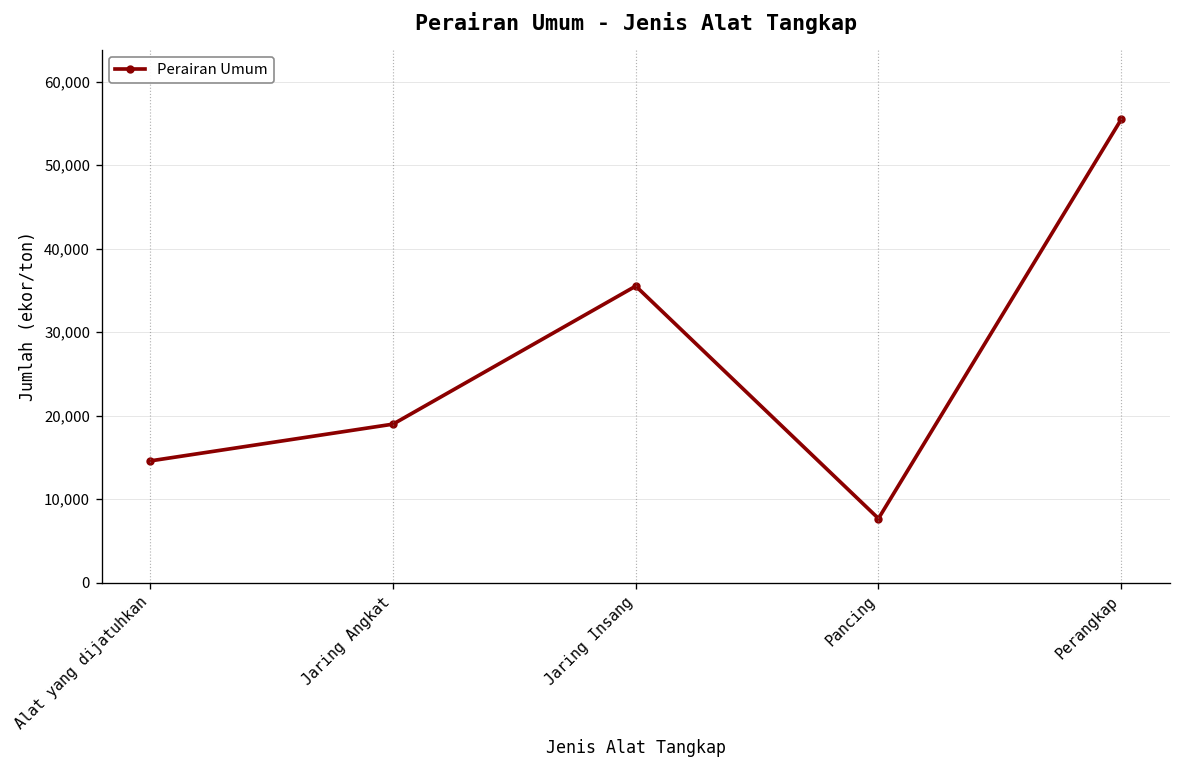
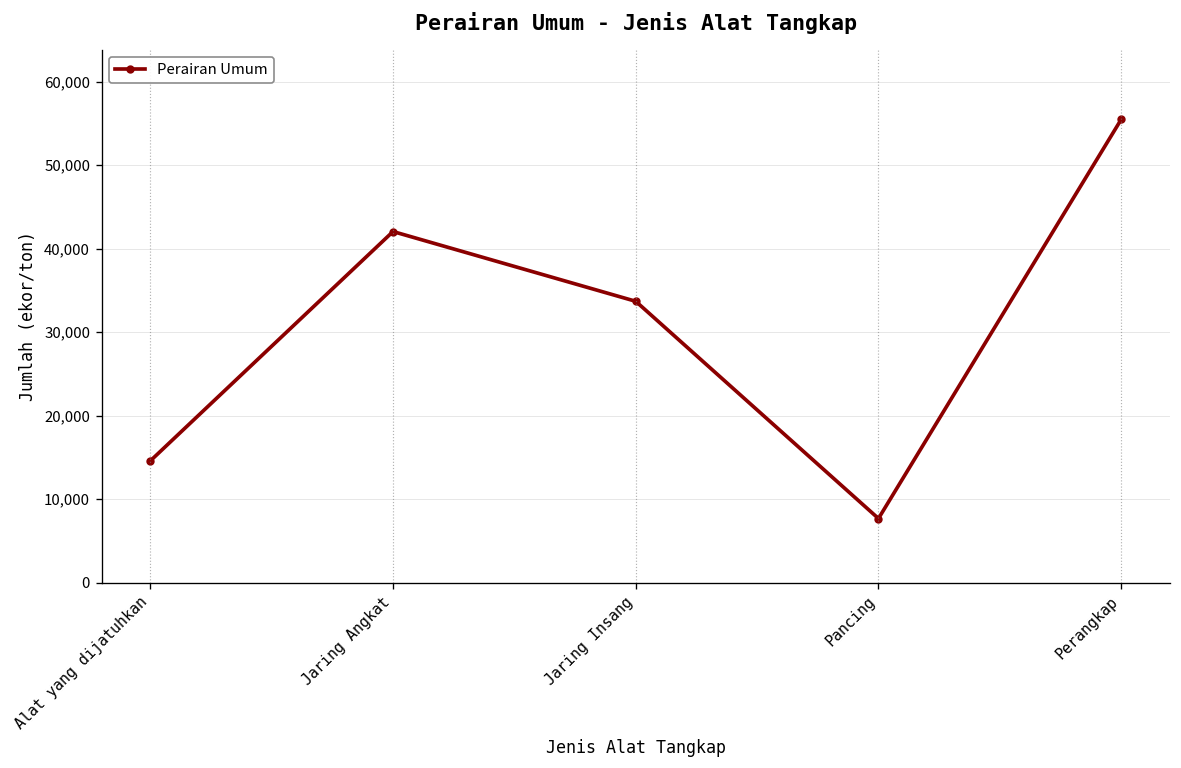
Jaring Angkat: 19,000 -> 42,000
Jaring Insang: 36,000 -> 34,000
